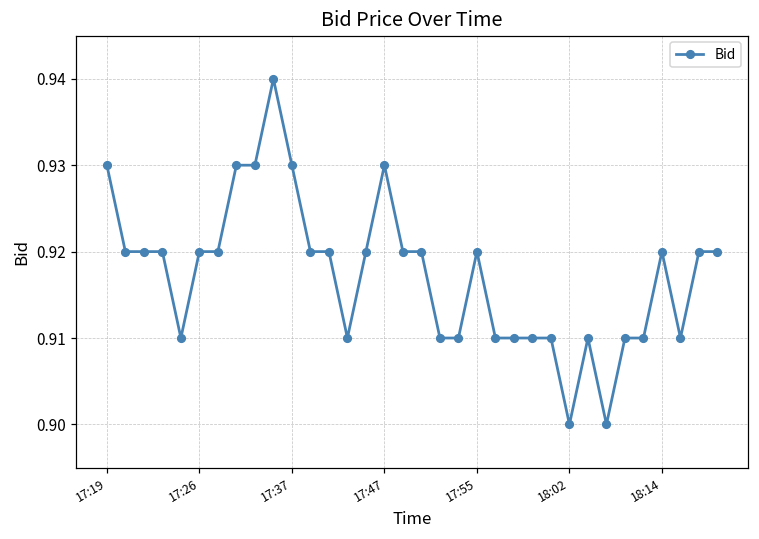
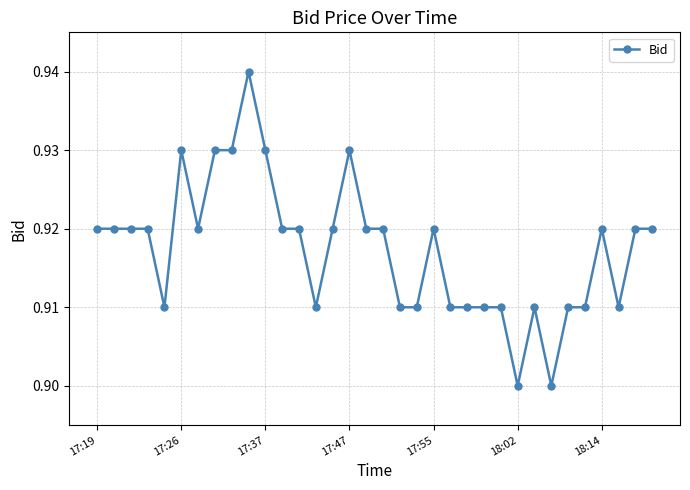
17:19: 0.93 -> 0.92
17:26: 0.92 -> 0.93
